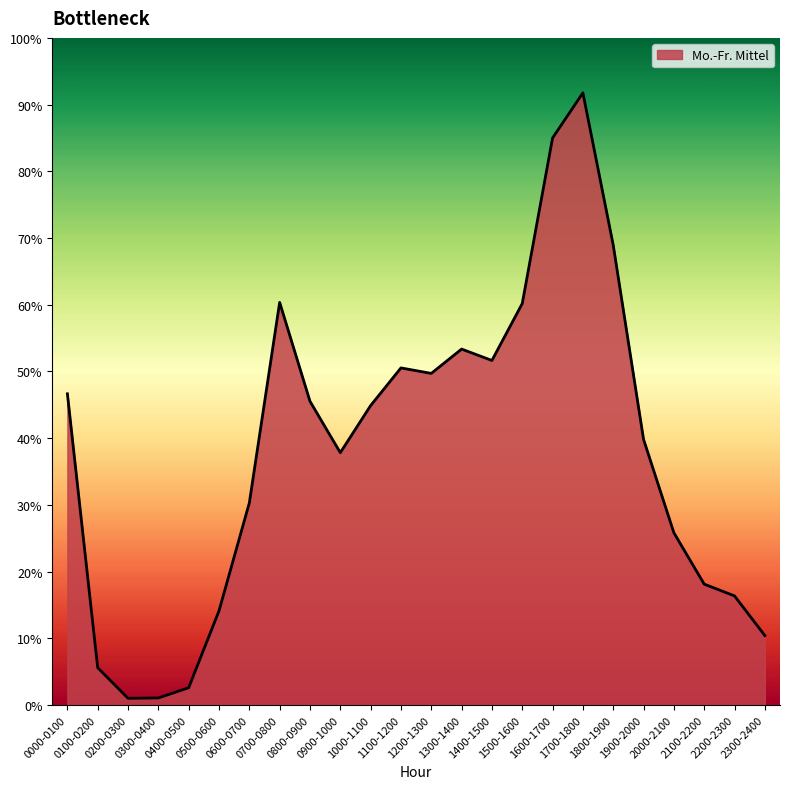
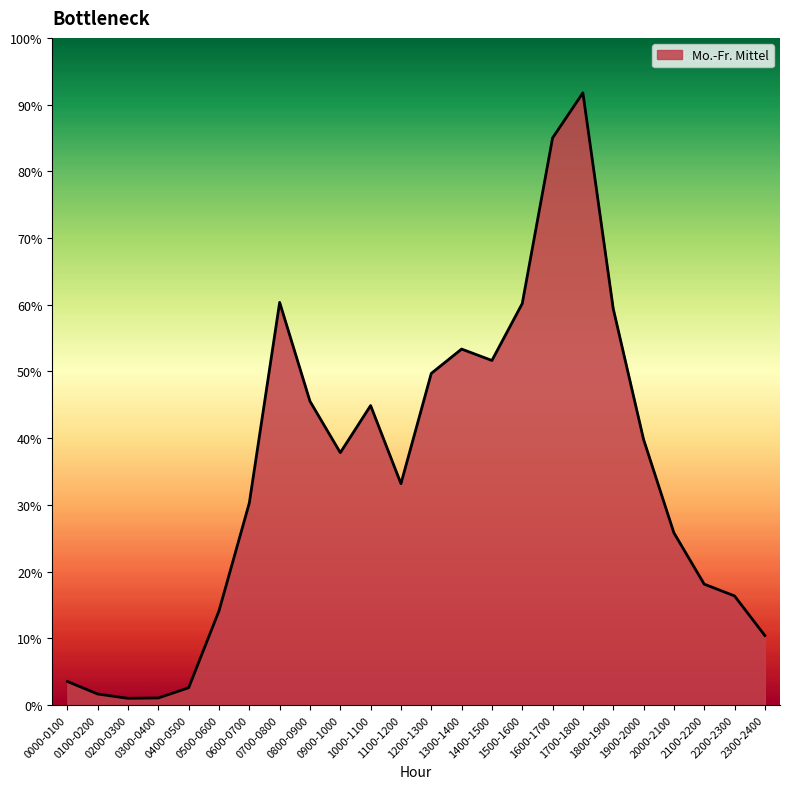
0000-0100: 47% -> 4%
0100-0200: 6% -> 2%
1100-1200: 51% -> 33%
1800-1900: 69% -> 59%
